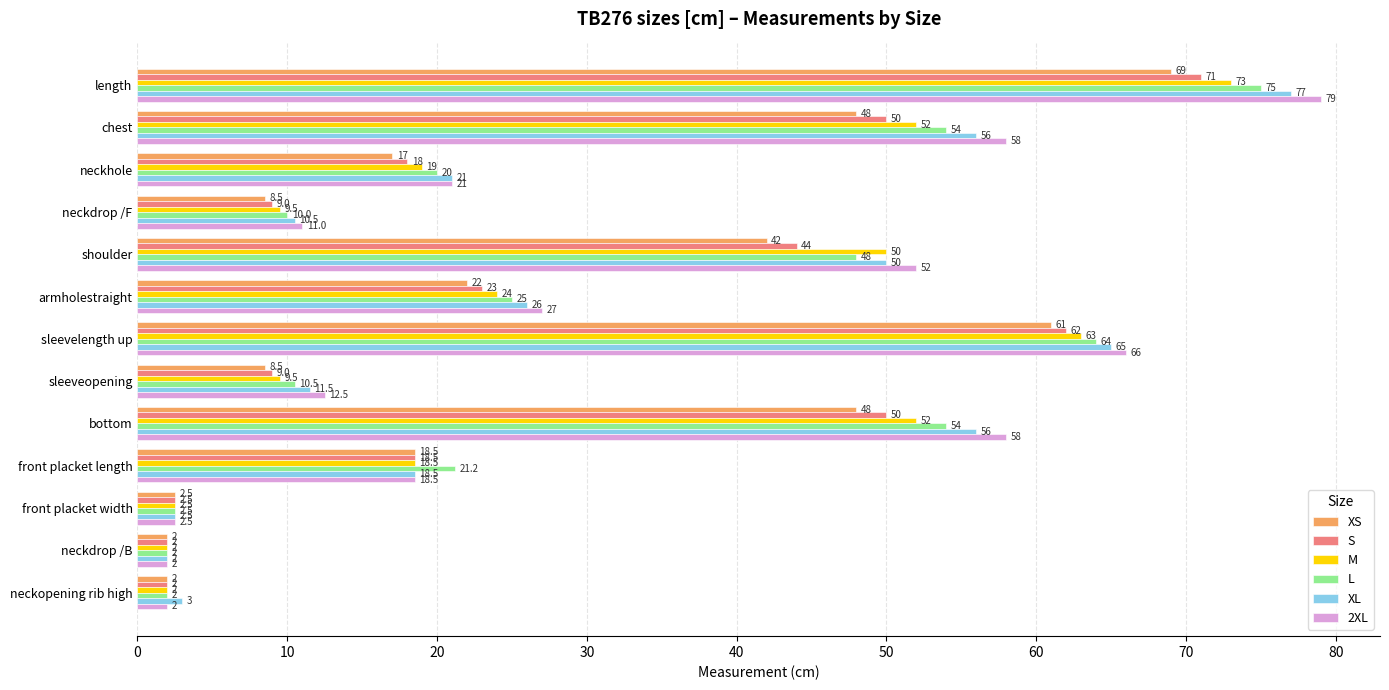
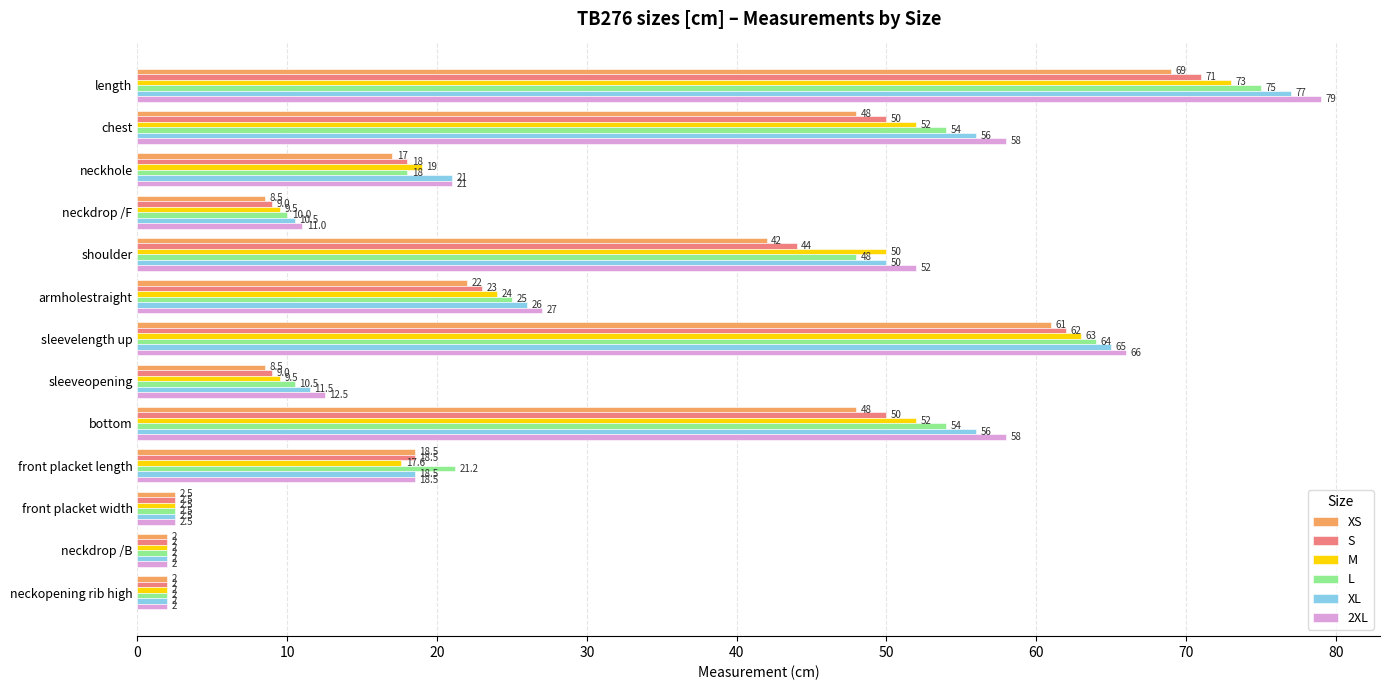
L, neckhole: 20 -> 18
M, front placket length: 18.5 -> 17.6
XL, neckopening rib high: 3 -> 2
